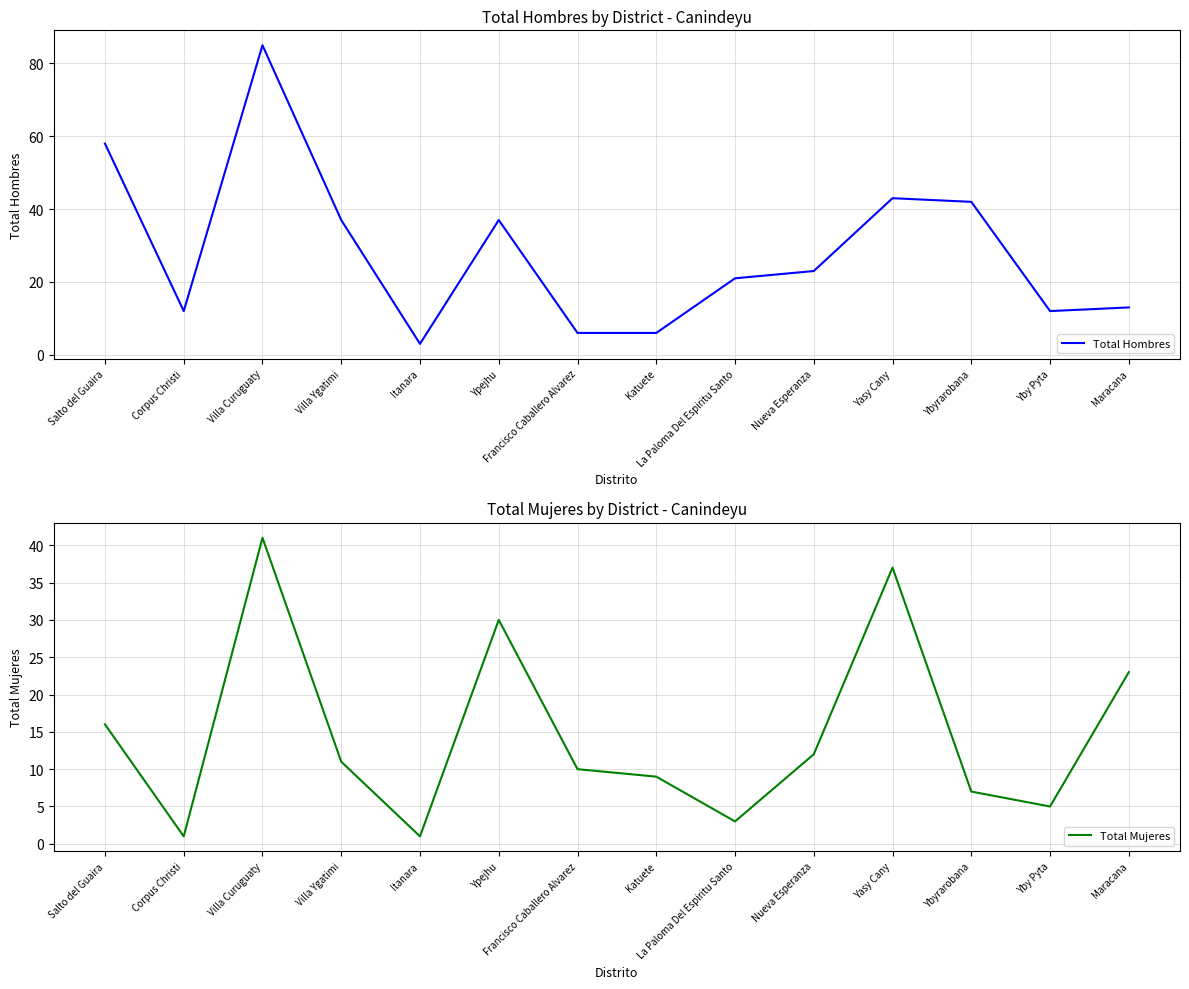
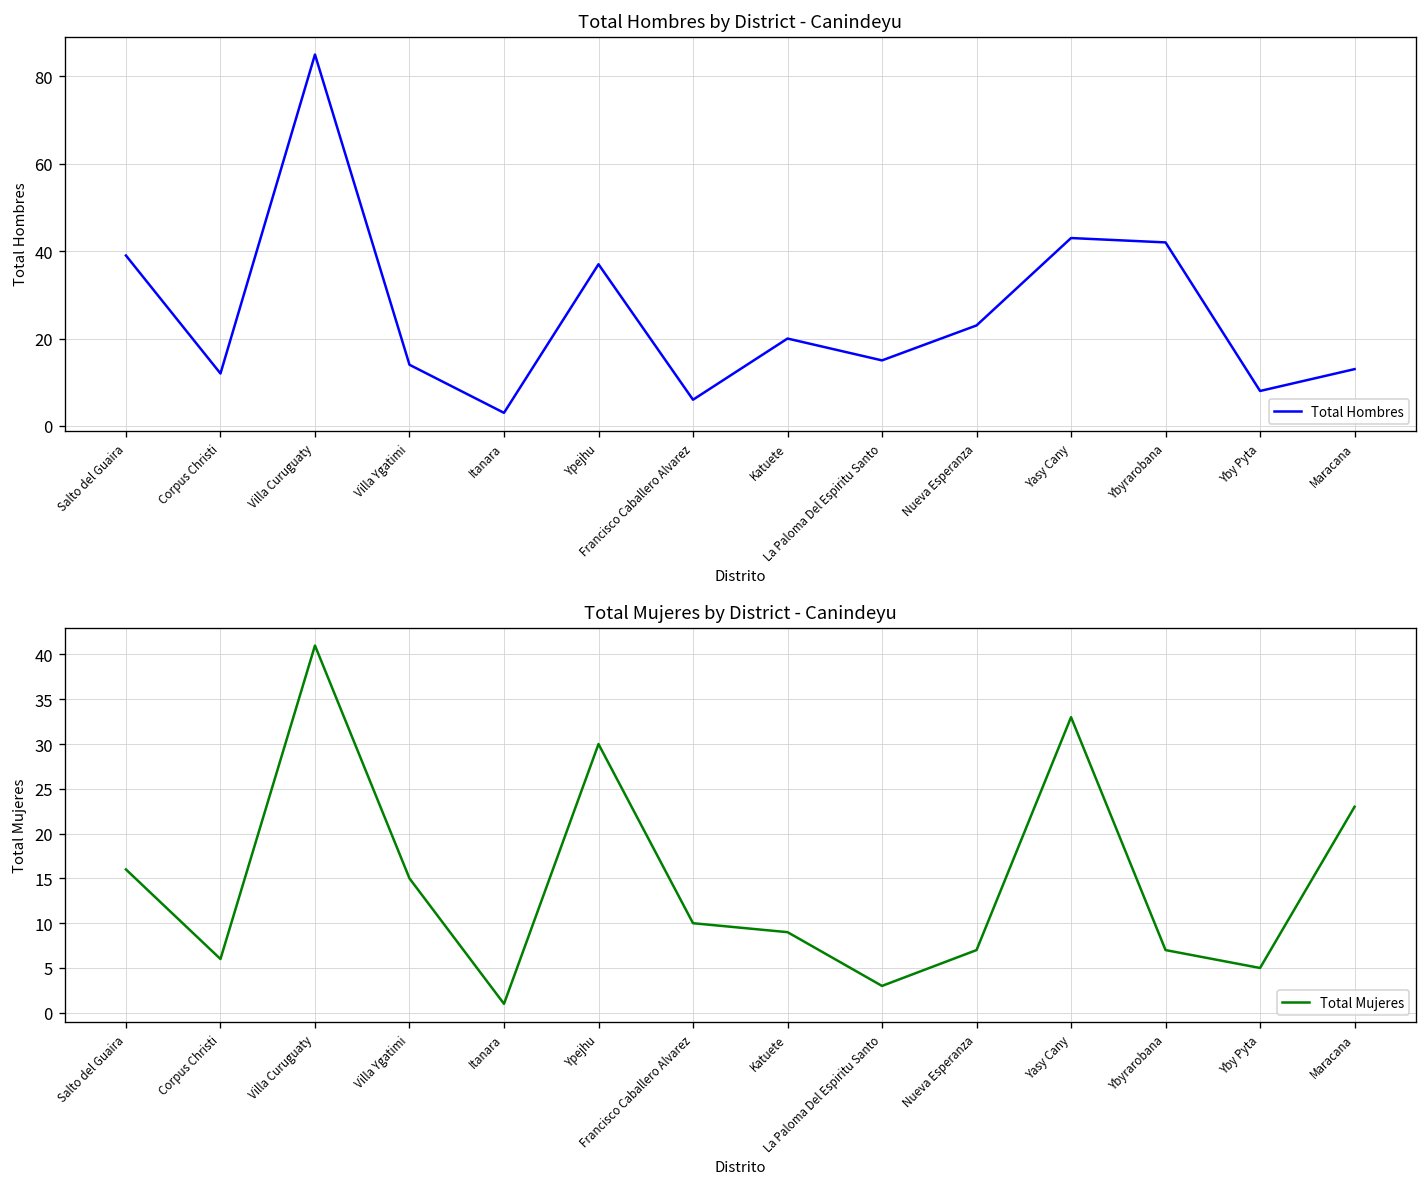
Total Hombres by District - Canindeyu, Salto del Guaira: 58 -> 39
Total Hombres by District - Canindeyu, Villa Ygatimi: 37 -> 14
Total Hombres by District - Canindeyu, Katuete: 6 -> 20
Total Hombres by District - Canindeyu, La Paloma Del Espiritu Santo: 21 -> 15
Total Hombres by District - Canindeyu, Yby Pyta: 12 -> 8
Total Mujeres by District - Canindeyu, Corpus Christi: 1 -> 6
Total Mujeres by District - Canindeyu, Villa Ygatimi: 11 -> 15
Total Mujeres by District - Canindeyu, Nueva Esperanza: 12 -> 7
Total Mujeres by District - Canindeyu, Yasy Cany: 37 -> 33
